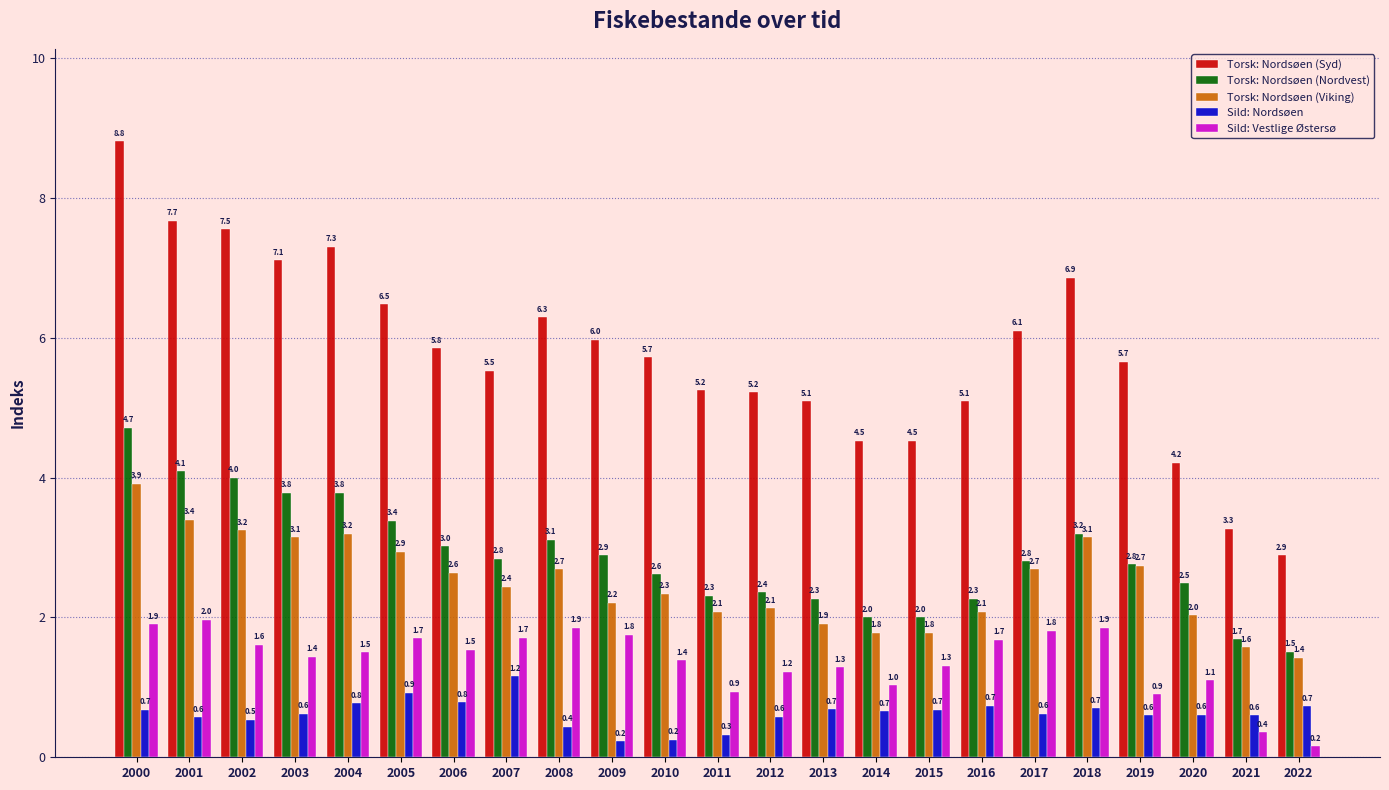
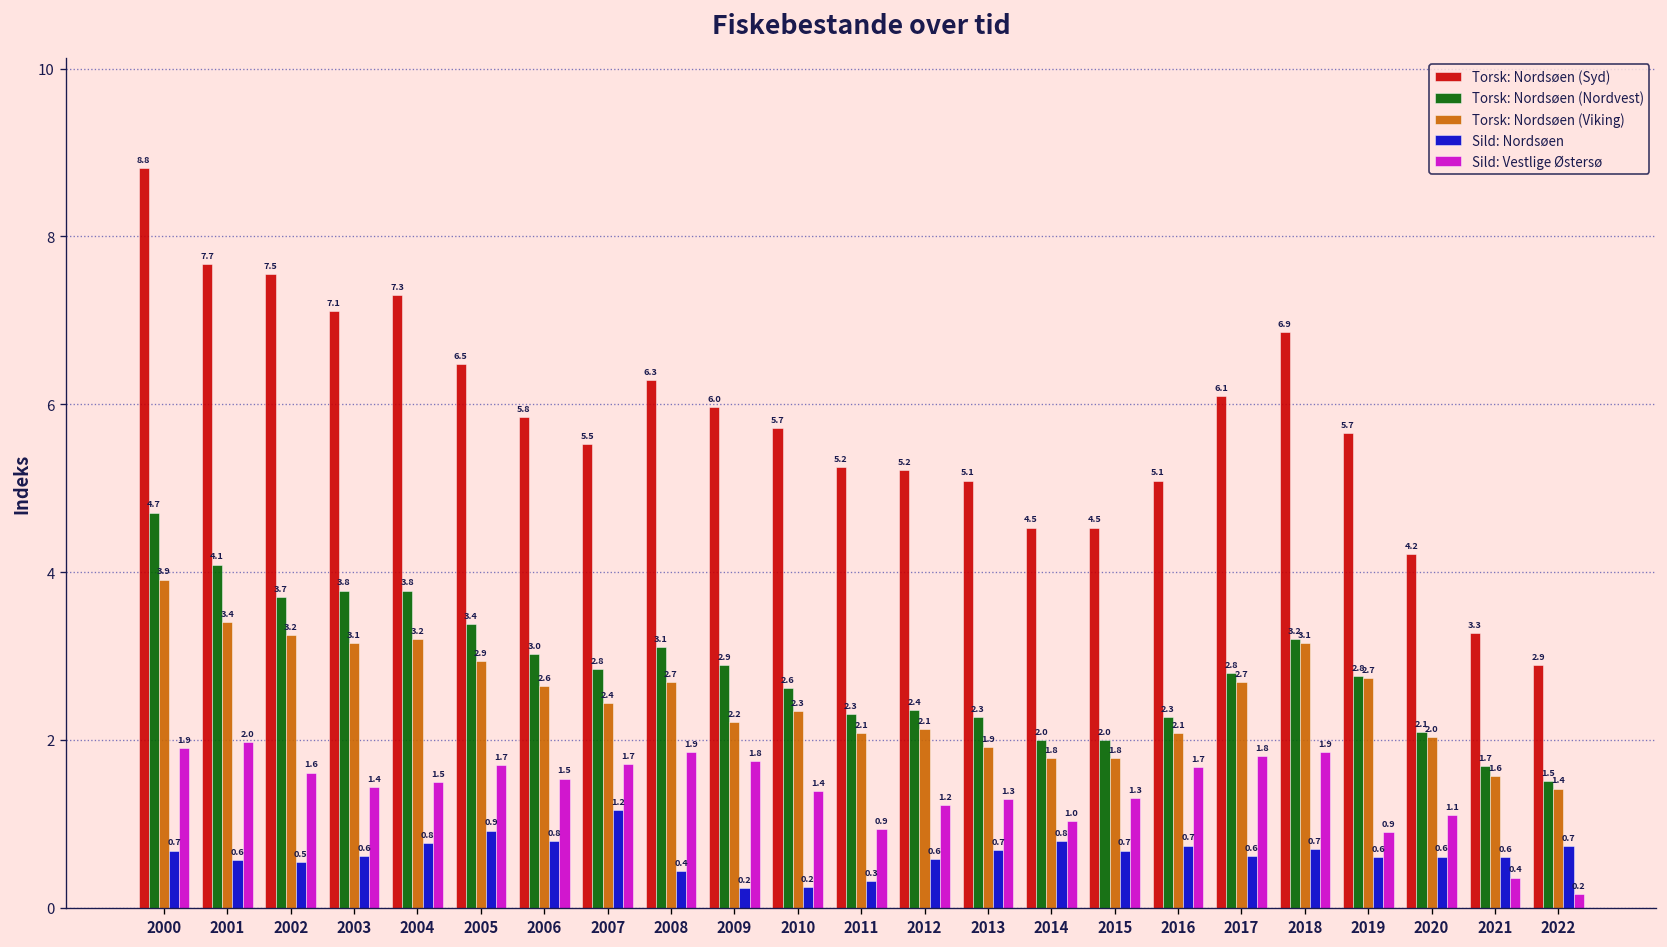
Torsk: Nordsøen (Nordvest), 2002: 4.0 -> 3.7
Sild: Nordsøen, 2014: 0.7 -> 0.8
Torsk: Nordsøen (Nordvest), 2020: 2.5 -> 2.1
